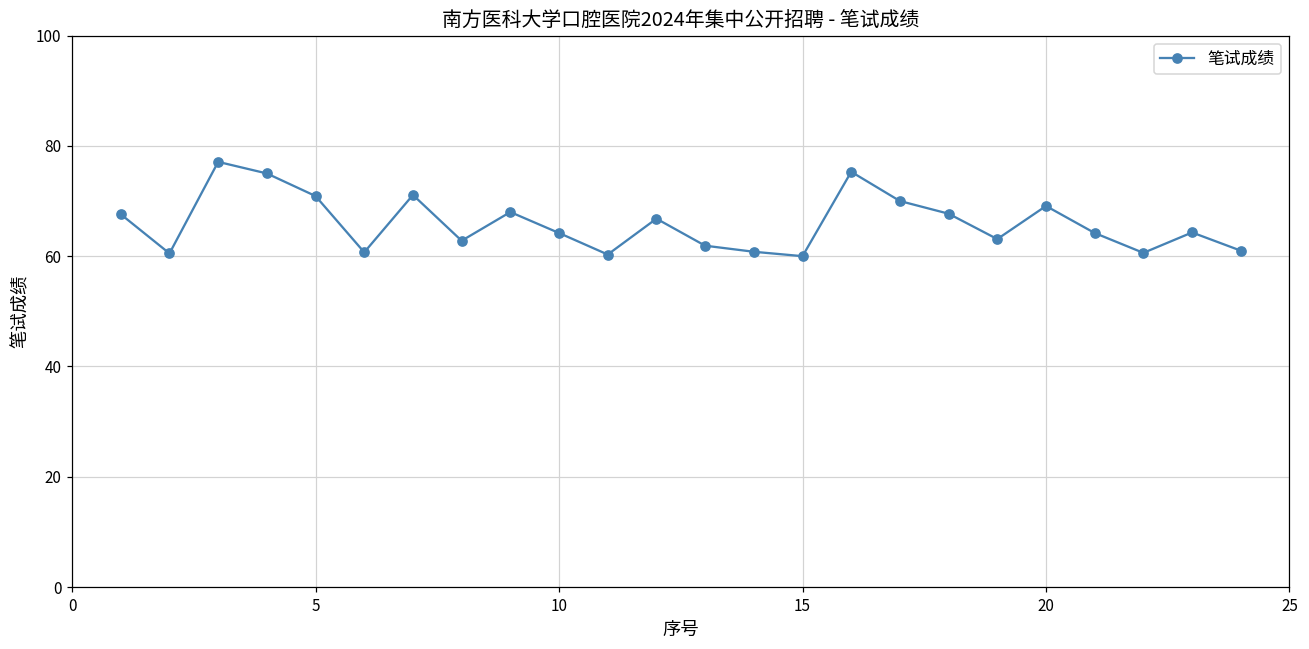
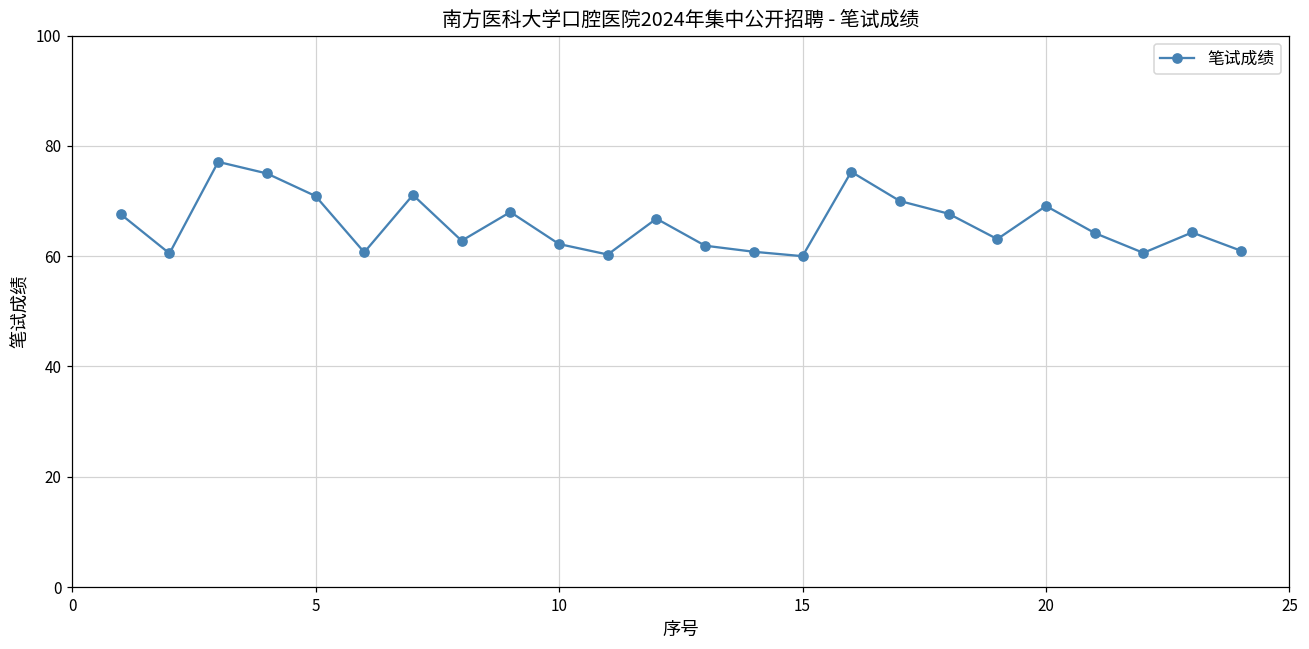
10: 64 -> 62
